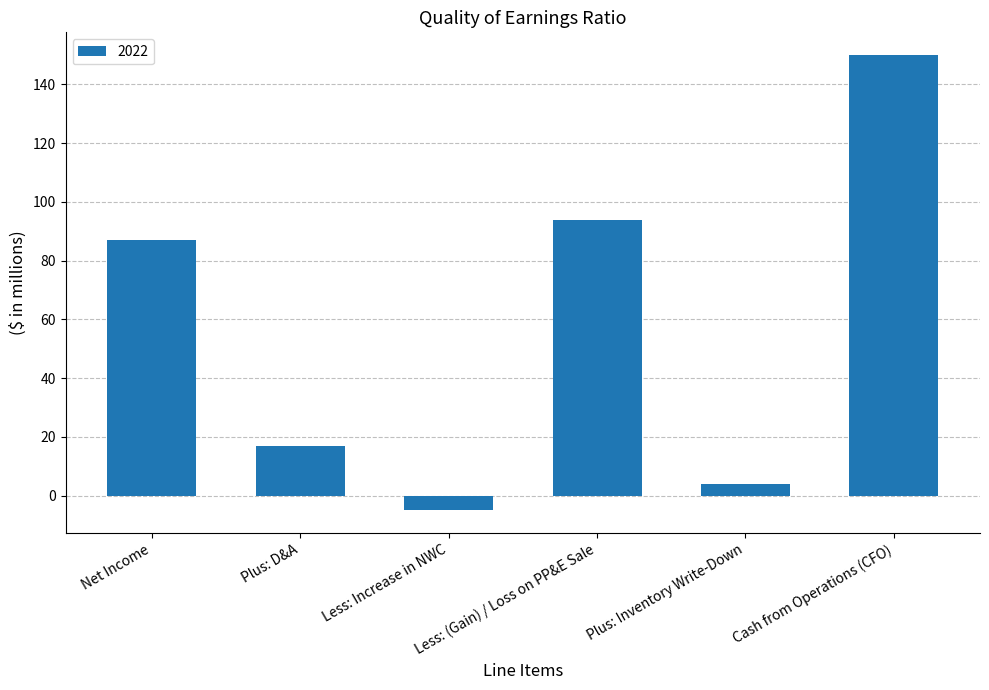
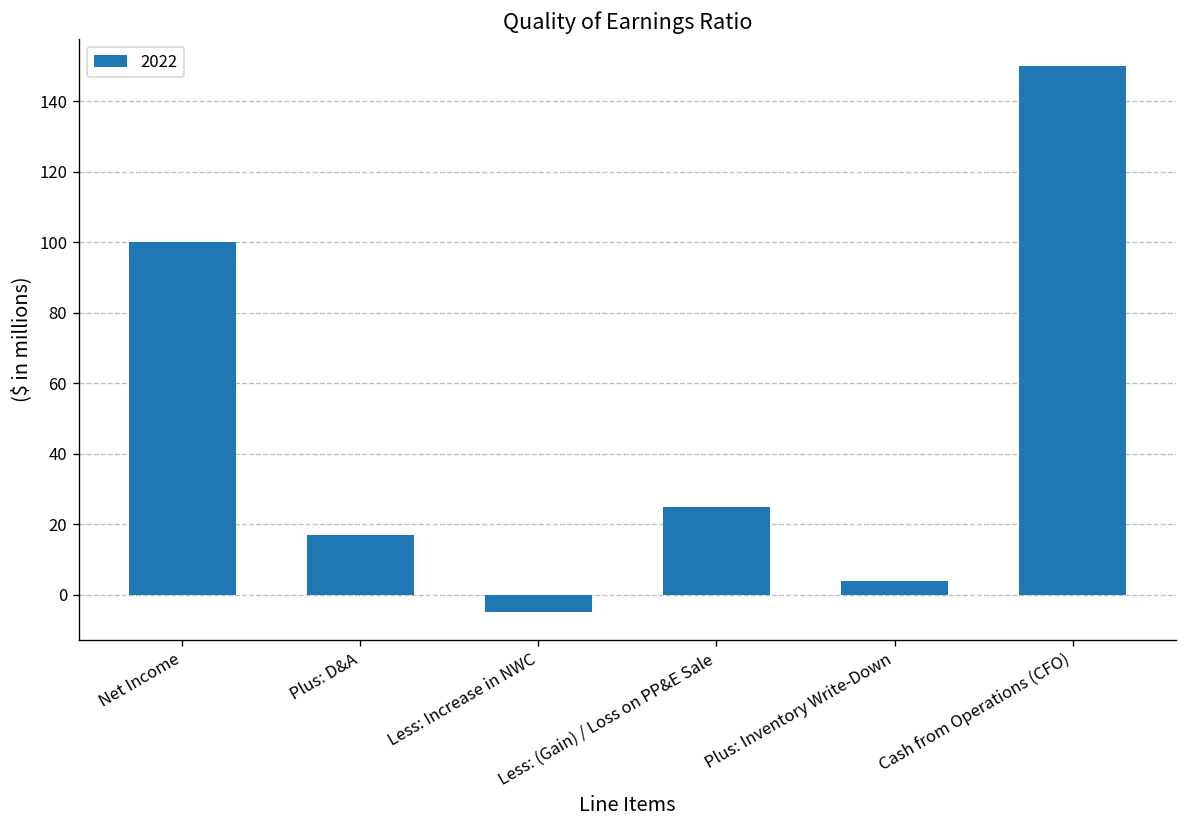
Net Income: 87 -> 100
Less: (Gain) / Loss on PP&E Sale: 94 -> 25
